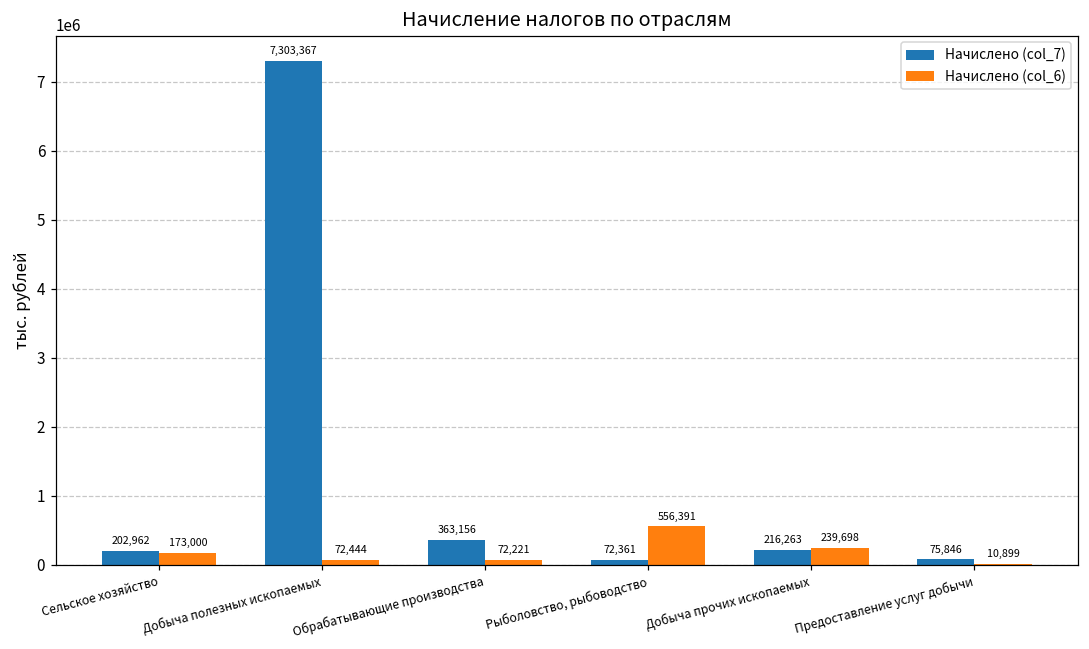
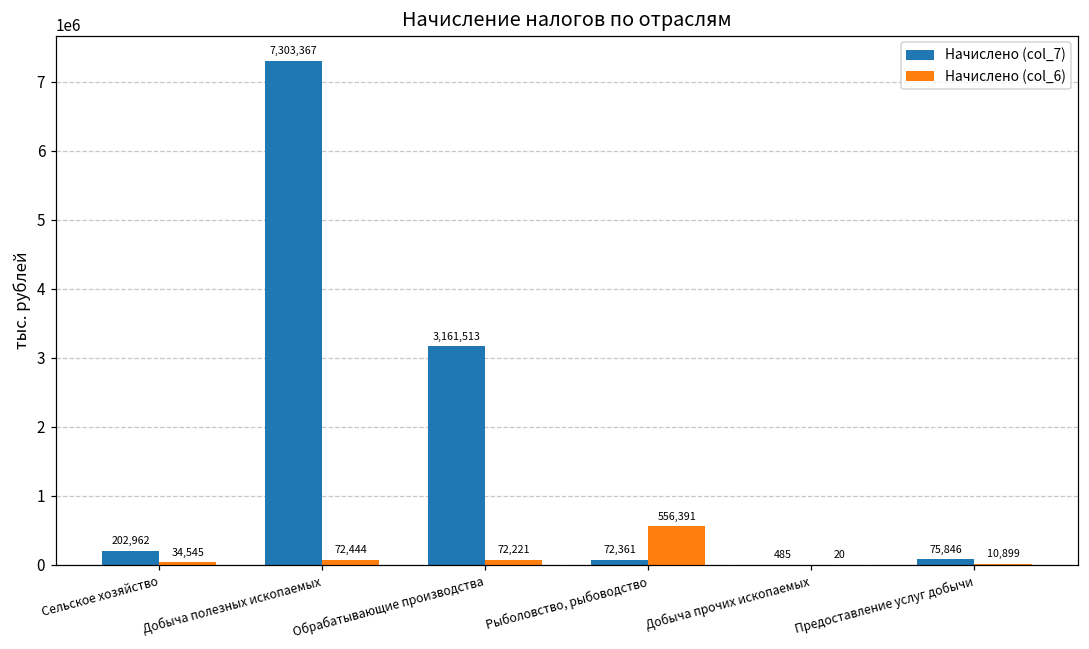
Начислено (col_6), Сельское хозяйство: 173,000 -> 34,545
Начислено (col_7), Обрабатывающие производства: 363,156 -> 3,161,513
Начислено (col_7), Добыча прочих ископаемых: 216,263 -> 485
Начислено (col_6), Добыча прочих ископаемых: 239,698 -> 20
